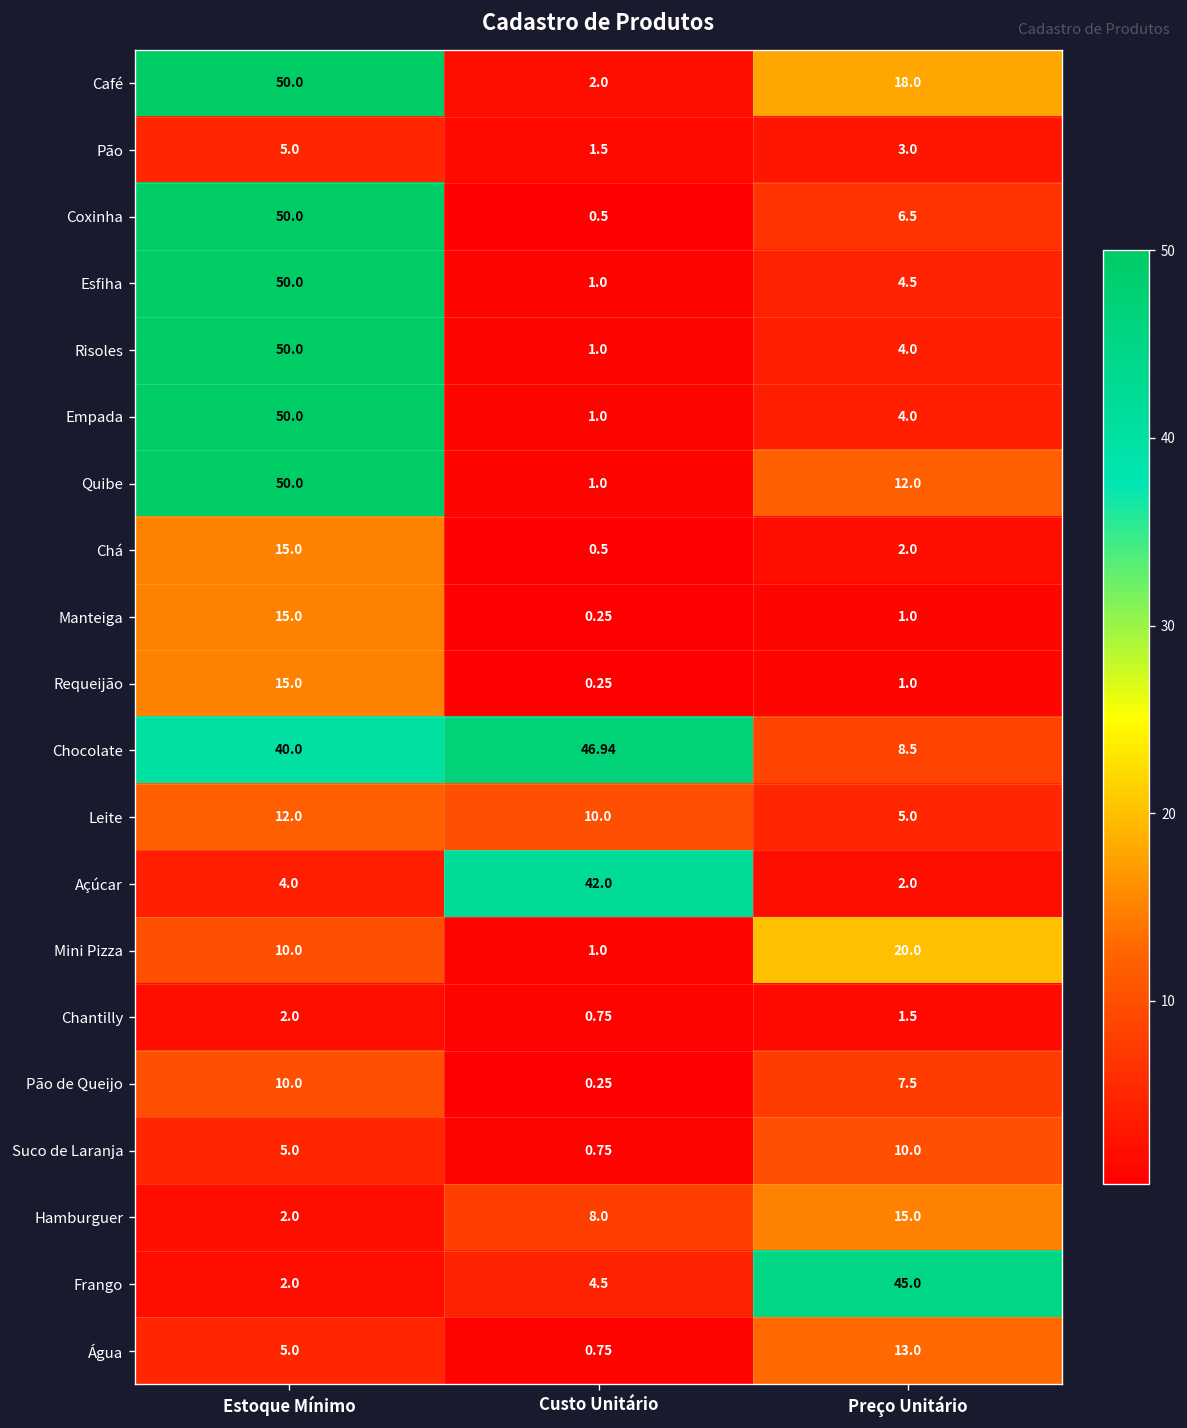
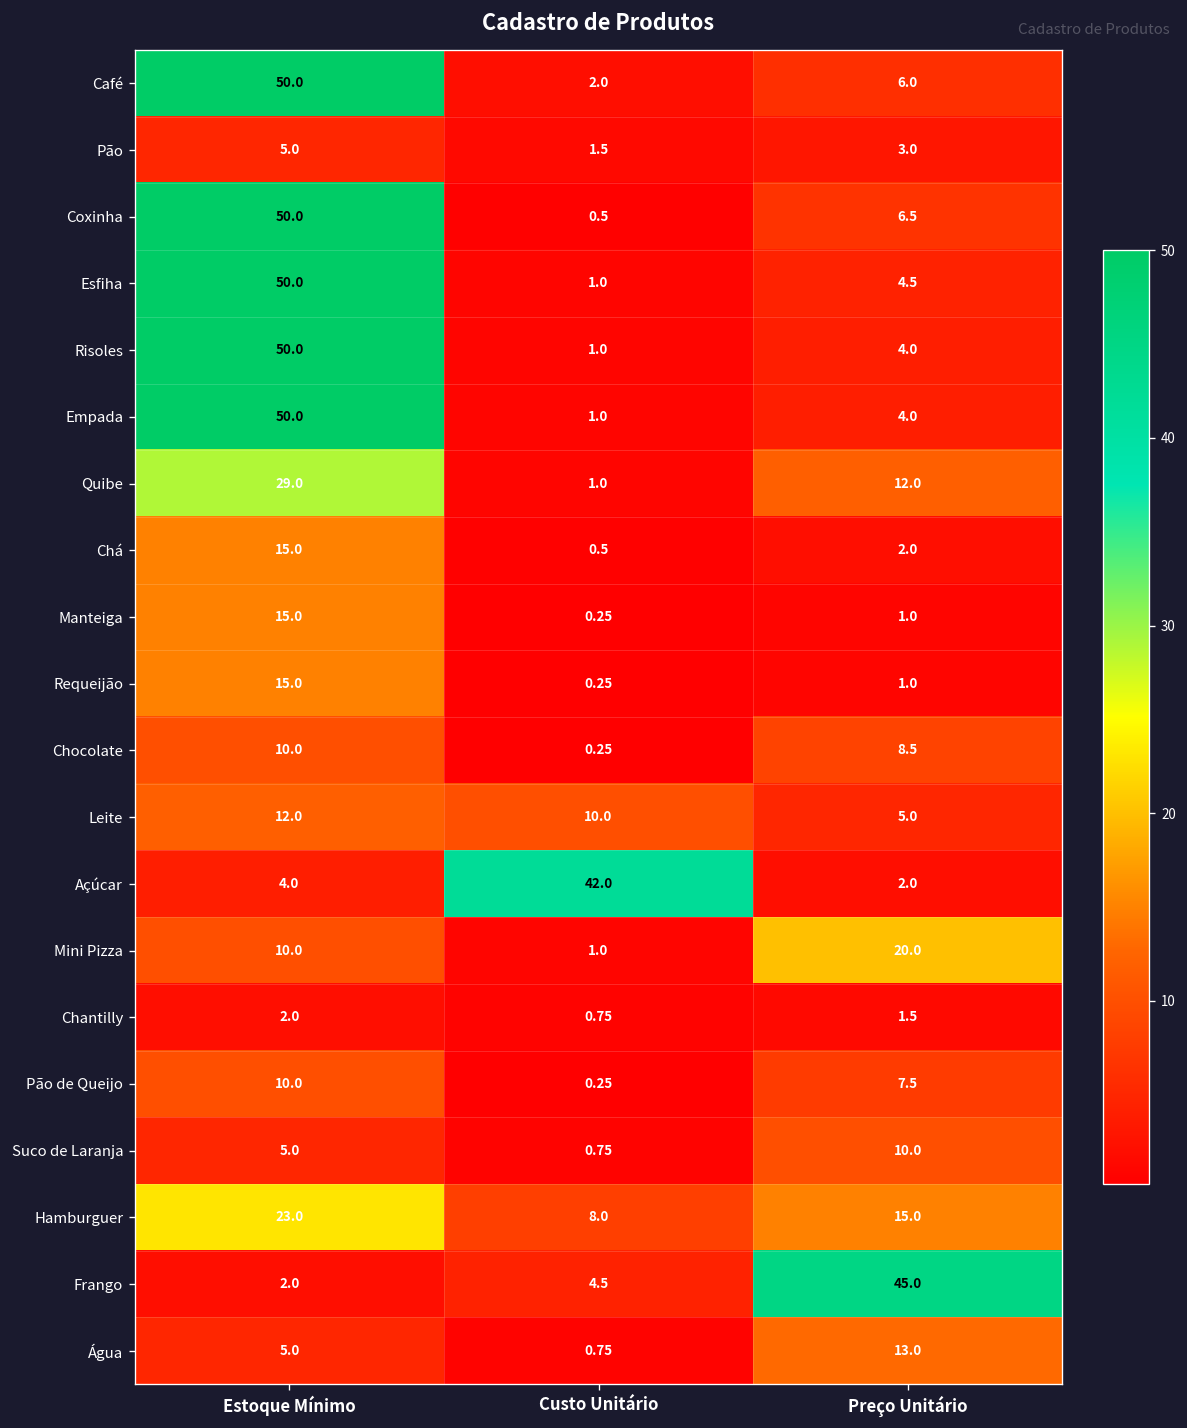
Café, Preço Unitário: 18.0 -> 6.0
Quibe, Estoque Mínimo: 50.0 -> 29.0
Chocolate, Estoque Mínimo: 40.0 -> 10.0
Chocolate, Custo Unitário: 46.94 -> 0.25
Hamburguer, Estoque Mínimo: 2.0 -> 23.0
